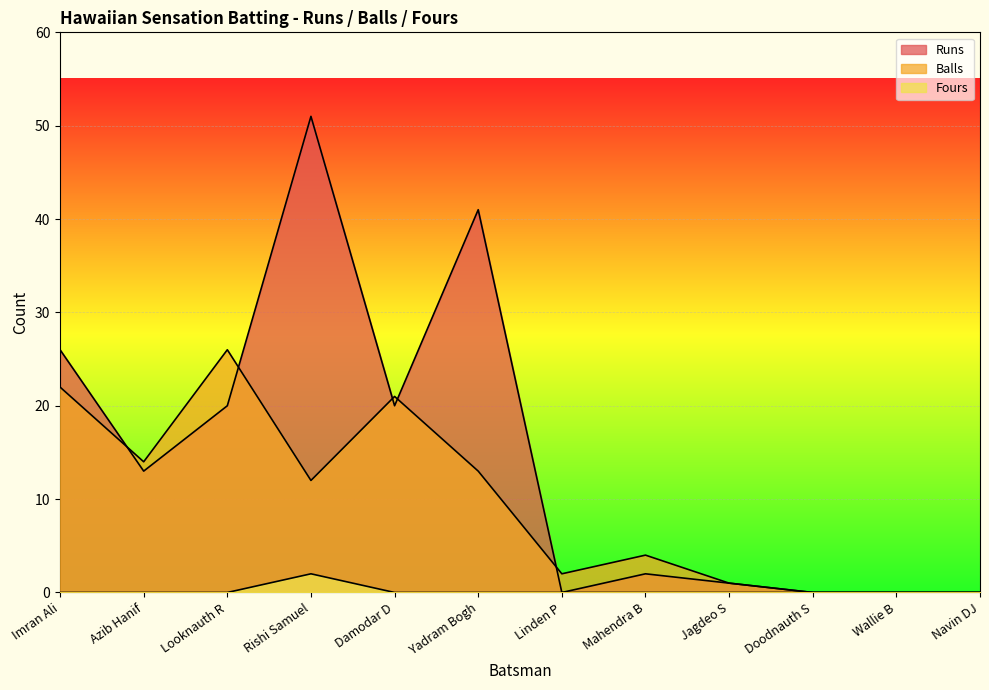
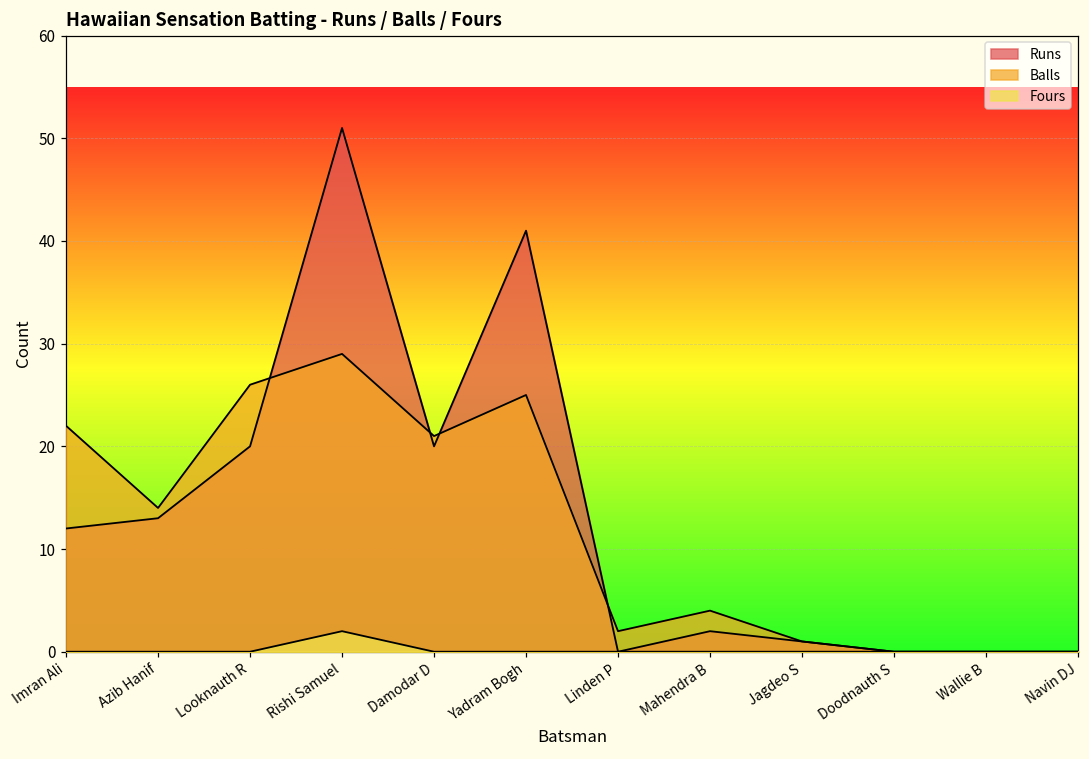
Runs, Imran Ali: 26 -> 12
Balls, Rishi Samuel: 12 -> 29
Balls, Yadram Bogh: 13 -> 25
